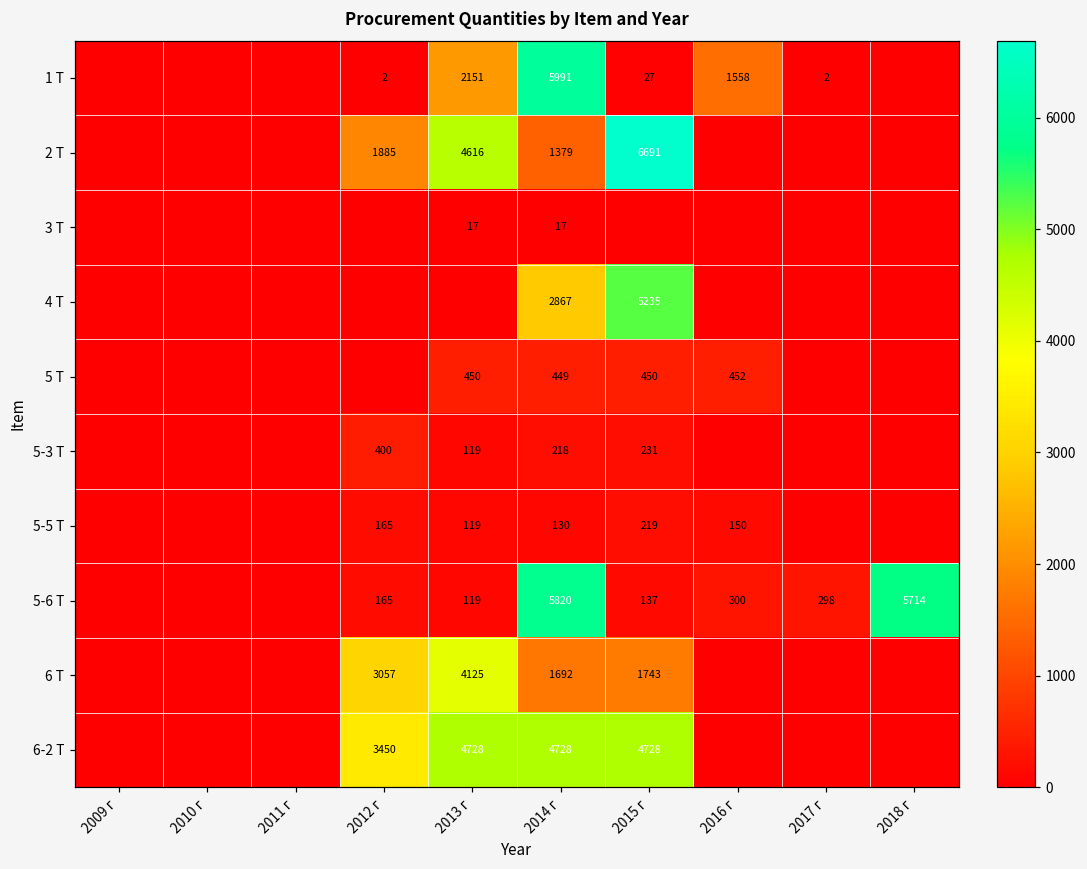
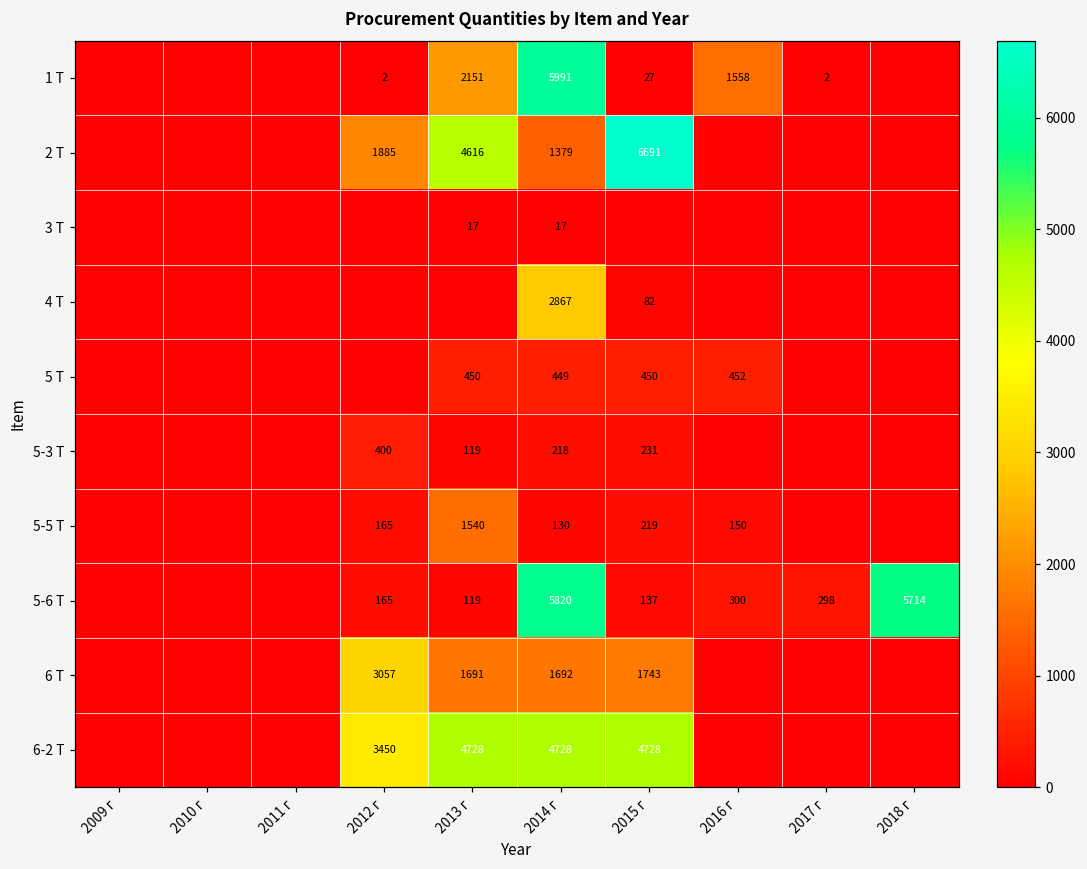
4 Т, 2015 г: 5235 -> 82
5-5 Т, 2013 г: 119 -> 1540
6 Т, 2013 г: 4125 -> 1691
